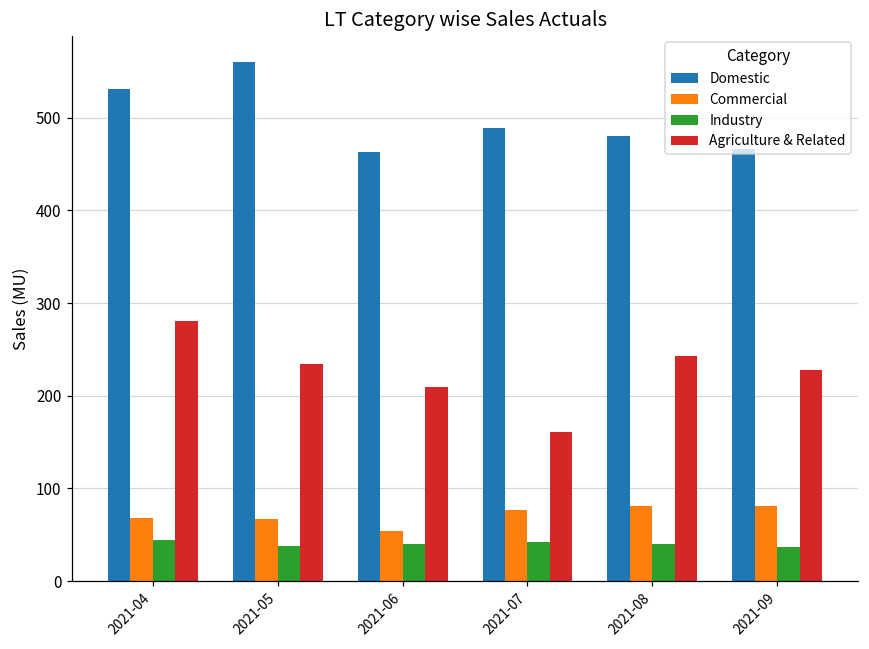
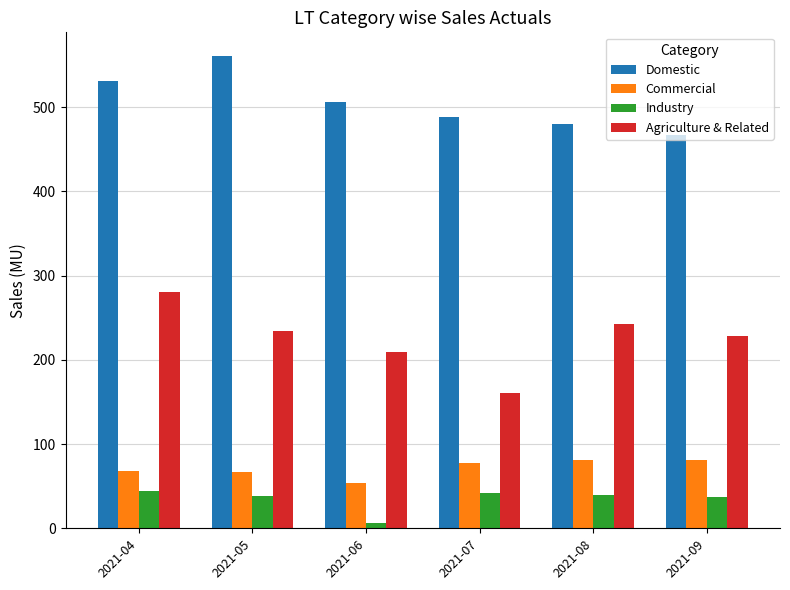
Domestic, 2021-06: 460 -> 510
Industry, 2021-06: 40 -> 10
